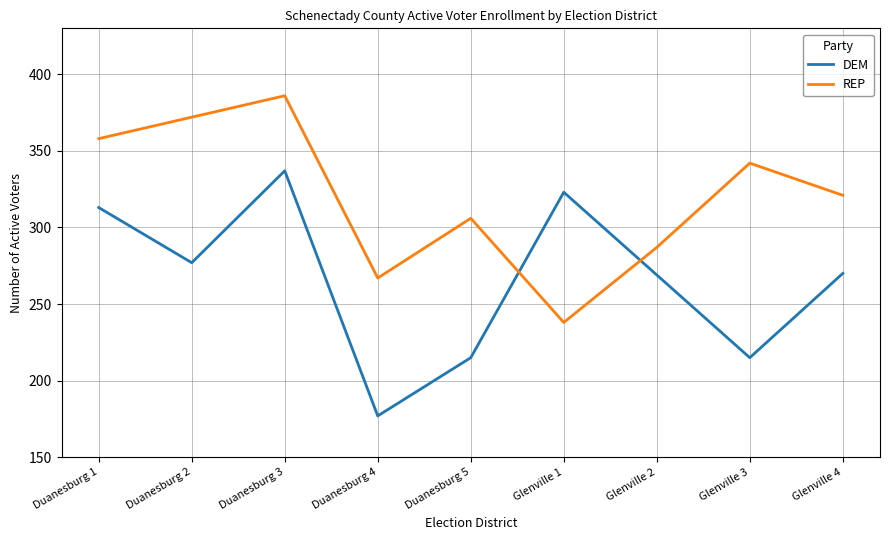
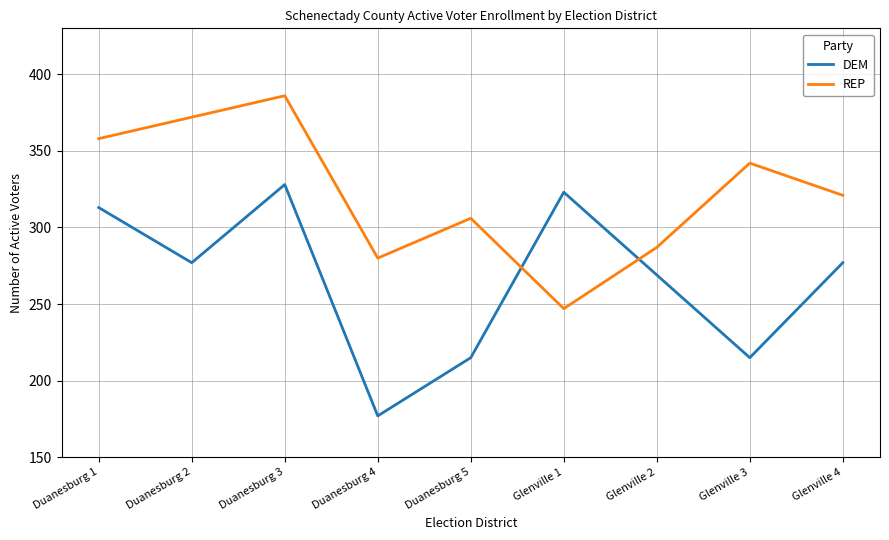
DEM, Duanesburg 3: 337 -> 328
REP, Duanesburg 4: 267 -> 280
REP, Glenville 1: 238 -> 247
DEM, Glenville 4: 270 -> 277
